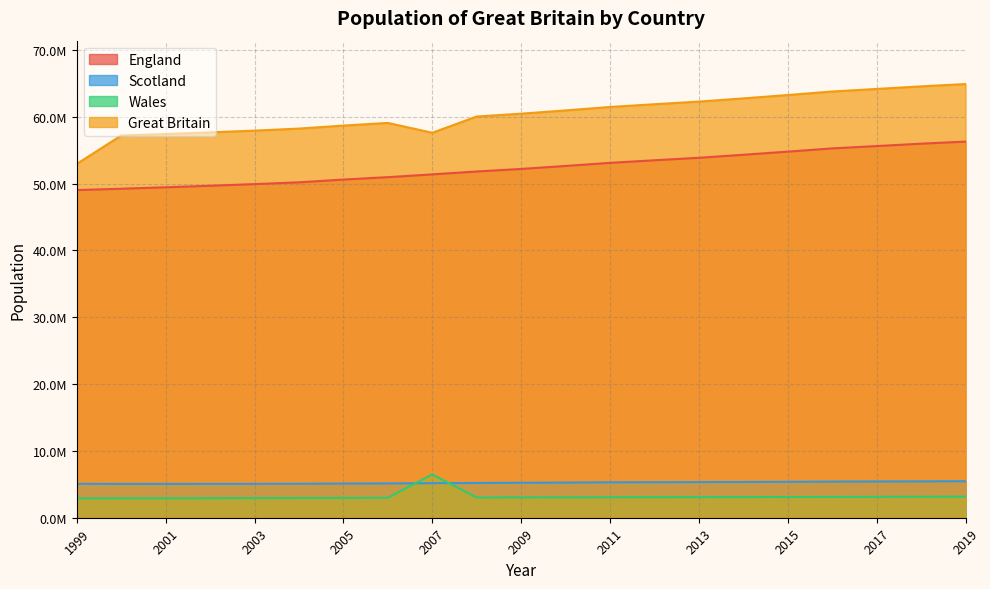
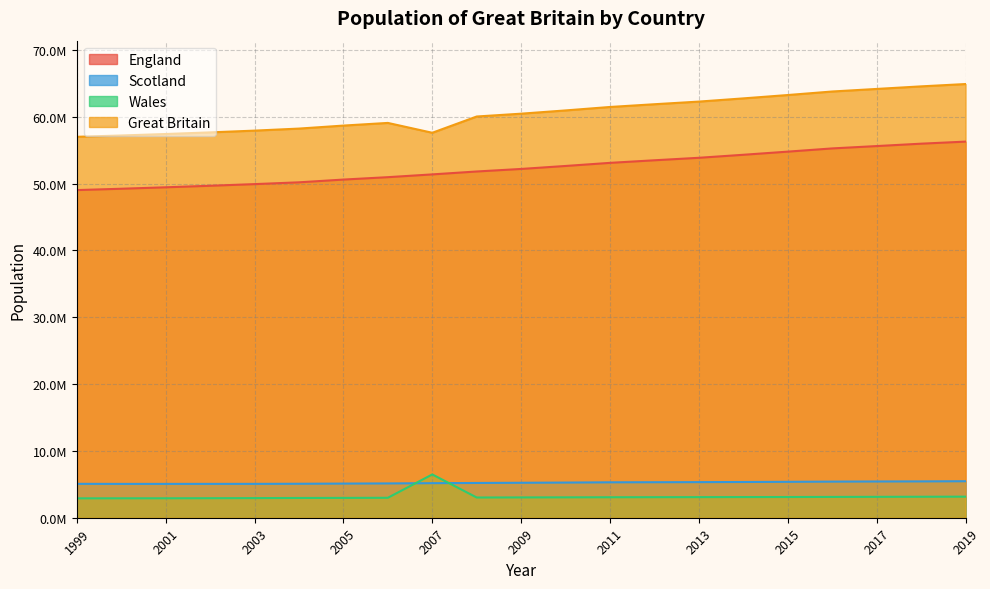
Great Britain, 1999: 53000000 -> 57000000
